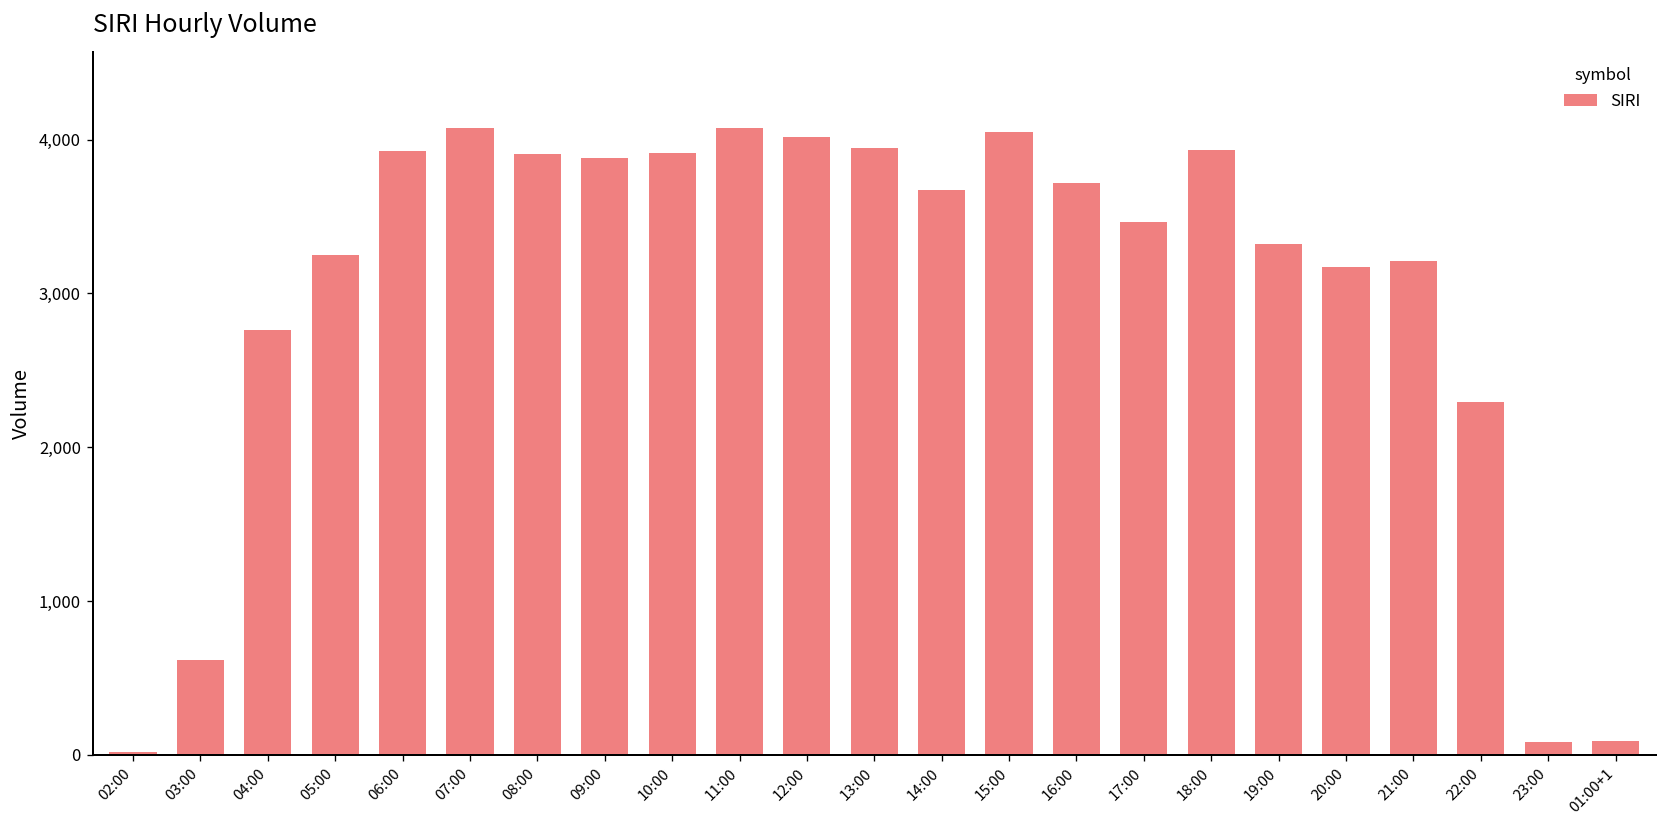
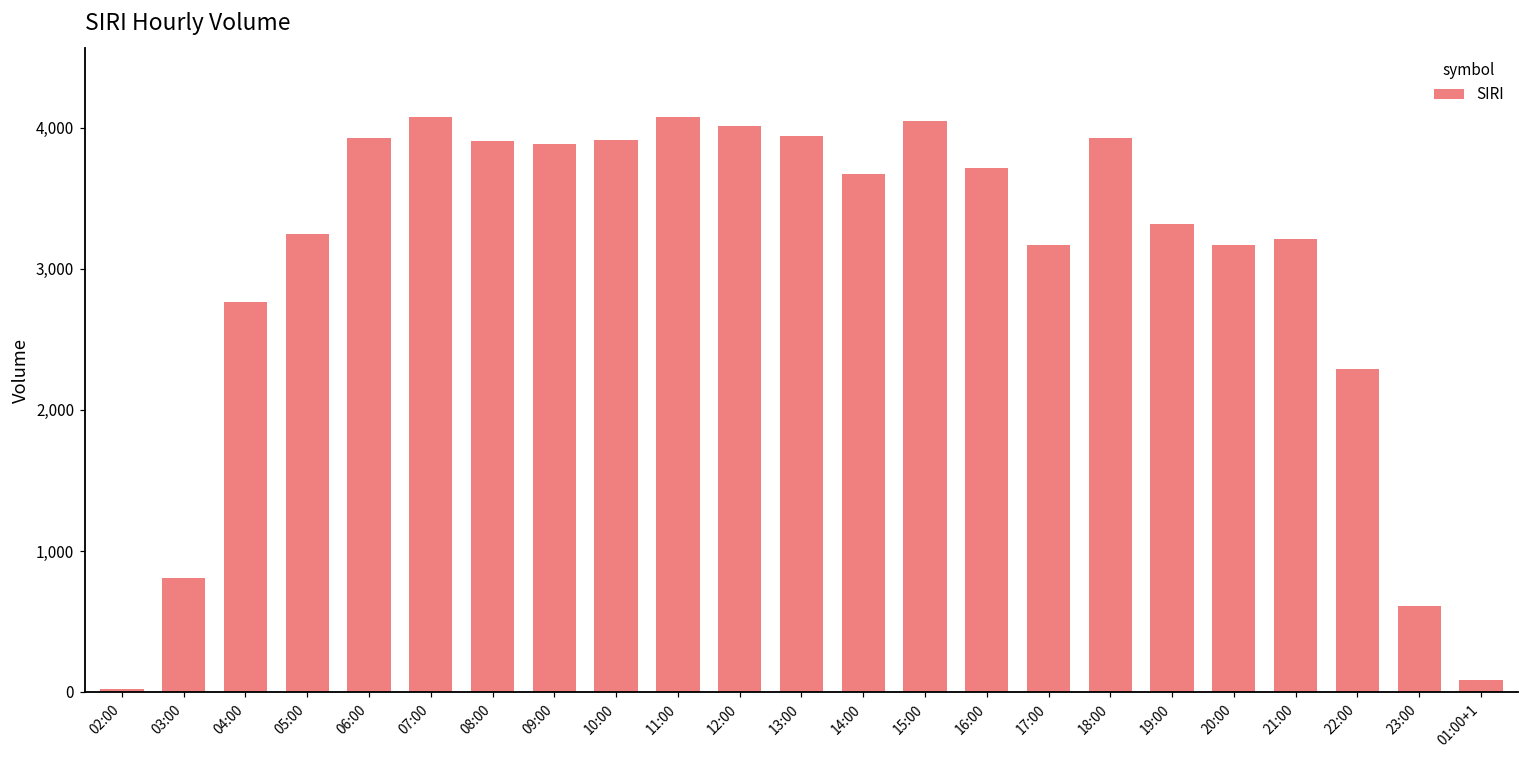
03:00: 620 -> 810
17:00: 3,460 -> 3,170
23:00: 90 -> 610
